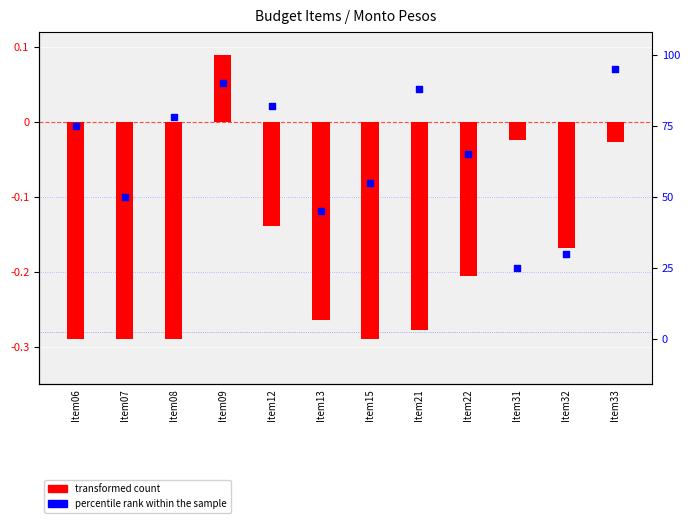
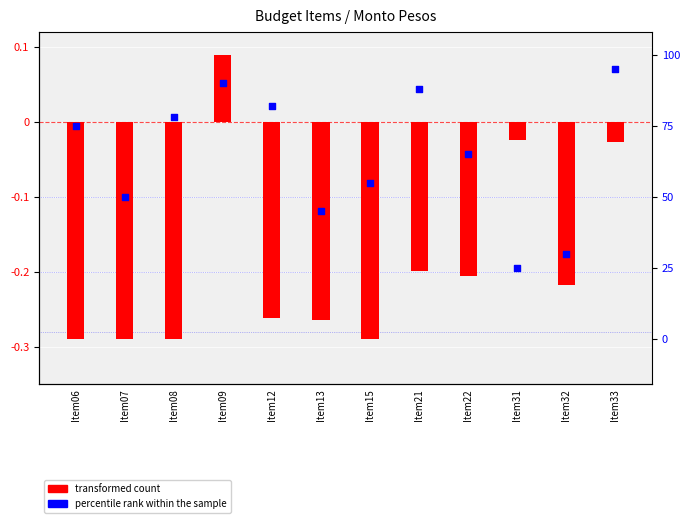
transformed count, Item12: -0.14 -> -0.26
transformed count, Item21: -0.28 -> -0.20
transformed count, Item32: -0.17 -> -0.22
